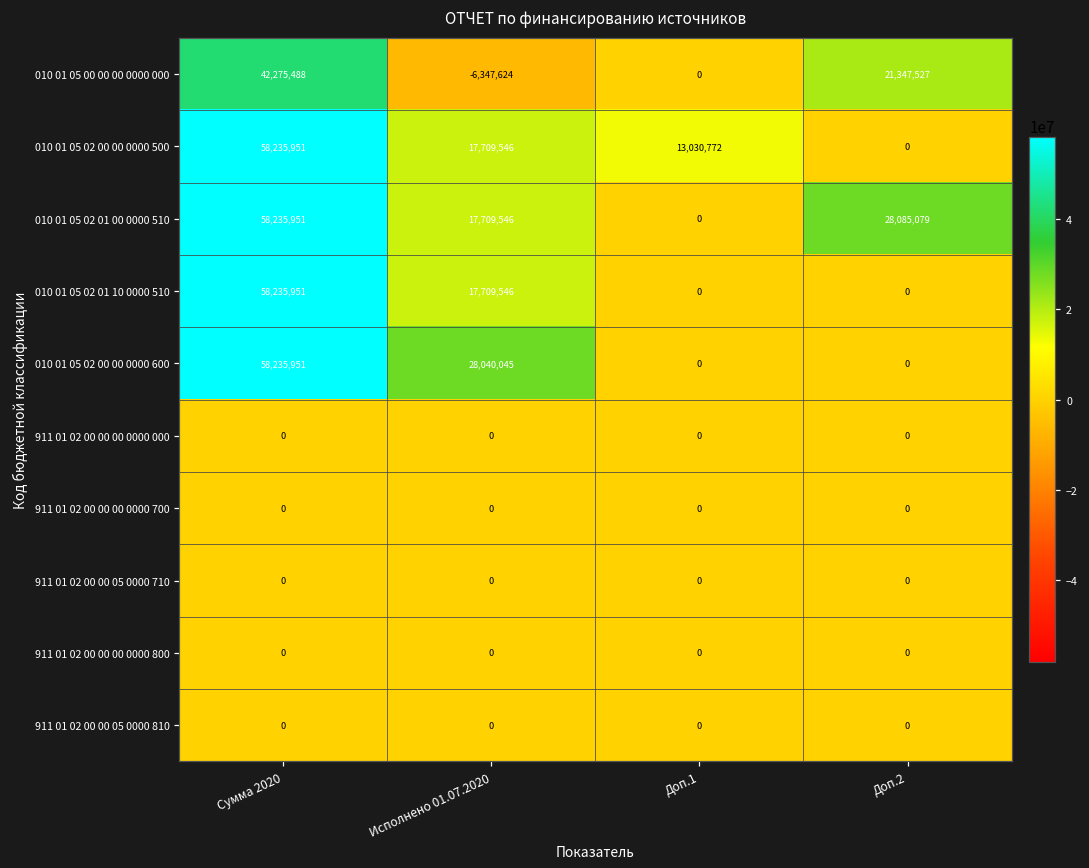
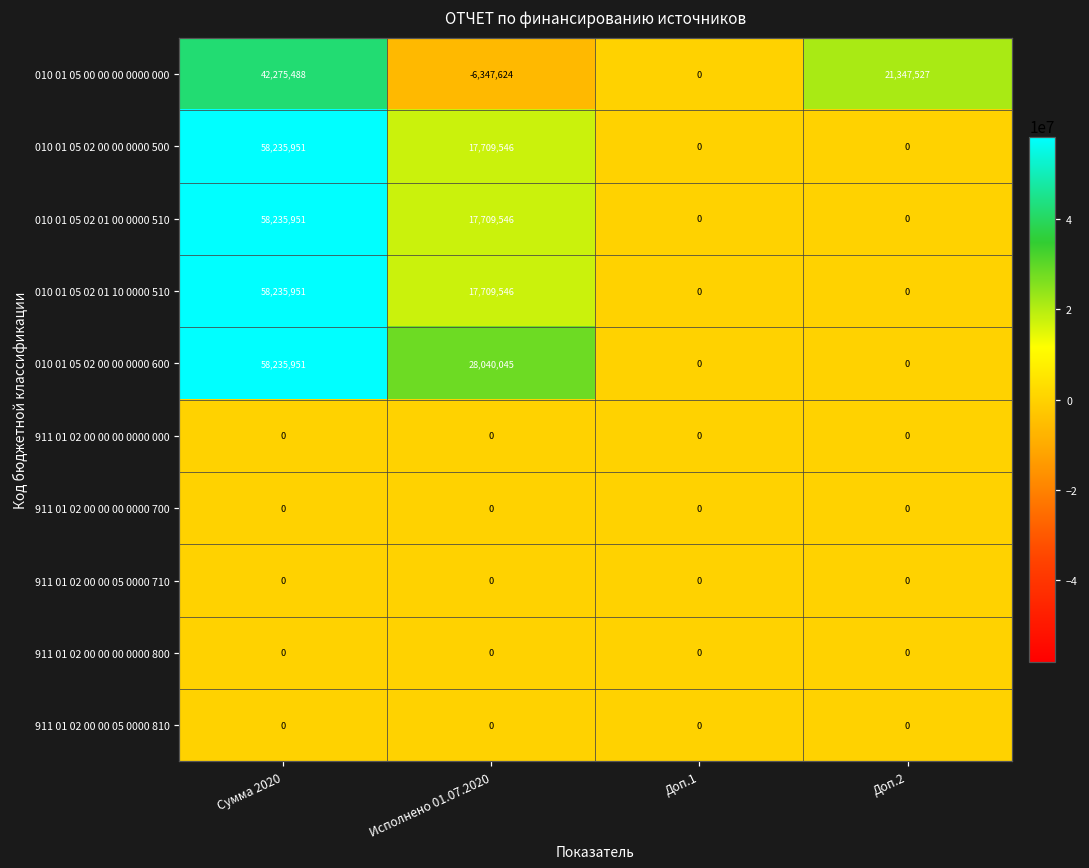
010 01 05 02 00 00 0000 500, Доп.1: 13,030,772 -> 0
010 01 05 02 01 00 0000 510, Доп.2: 28,085,079 -> 0
